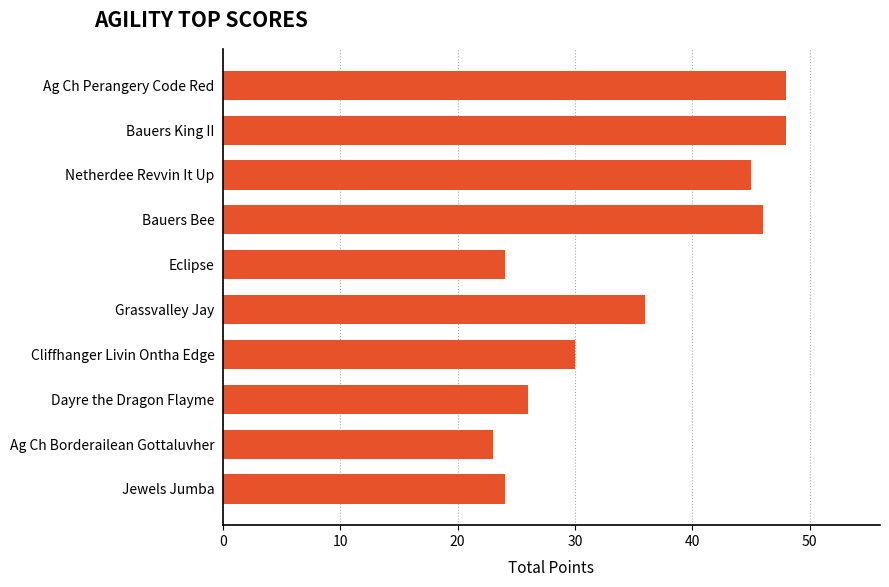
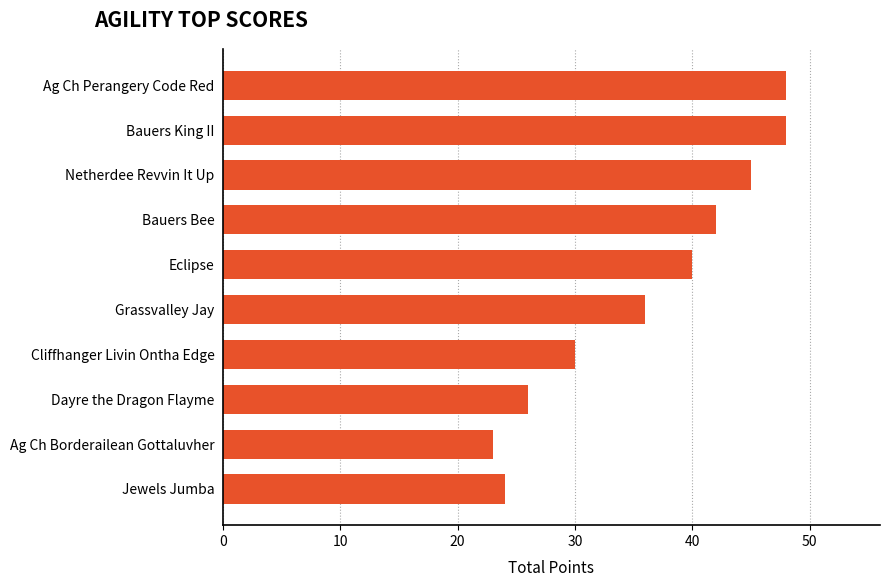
Bauers Bee: 46 -> 42
Eclipse: 24 -> 40
